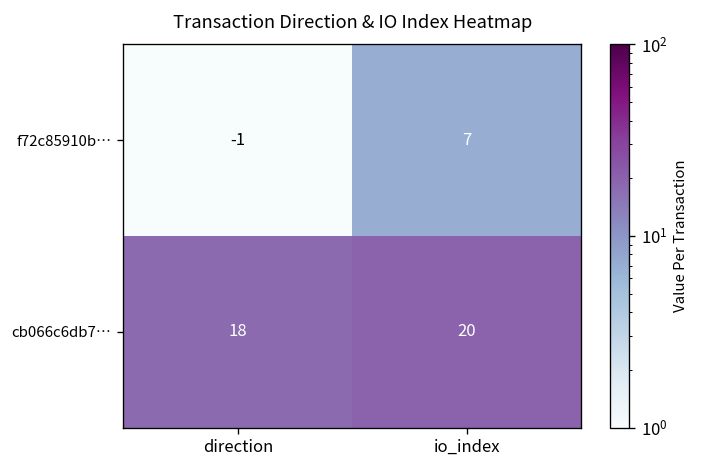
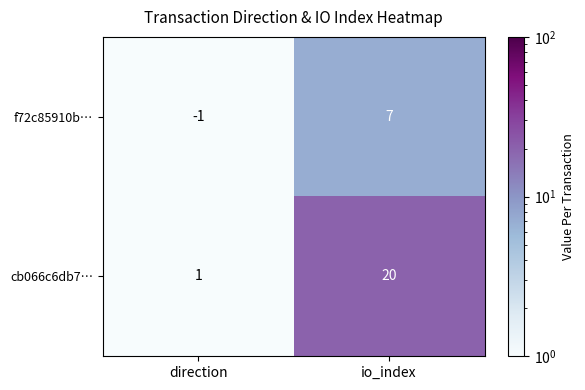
cb066c6db7…, direction: 18 -> 1
